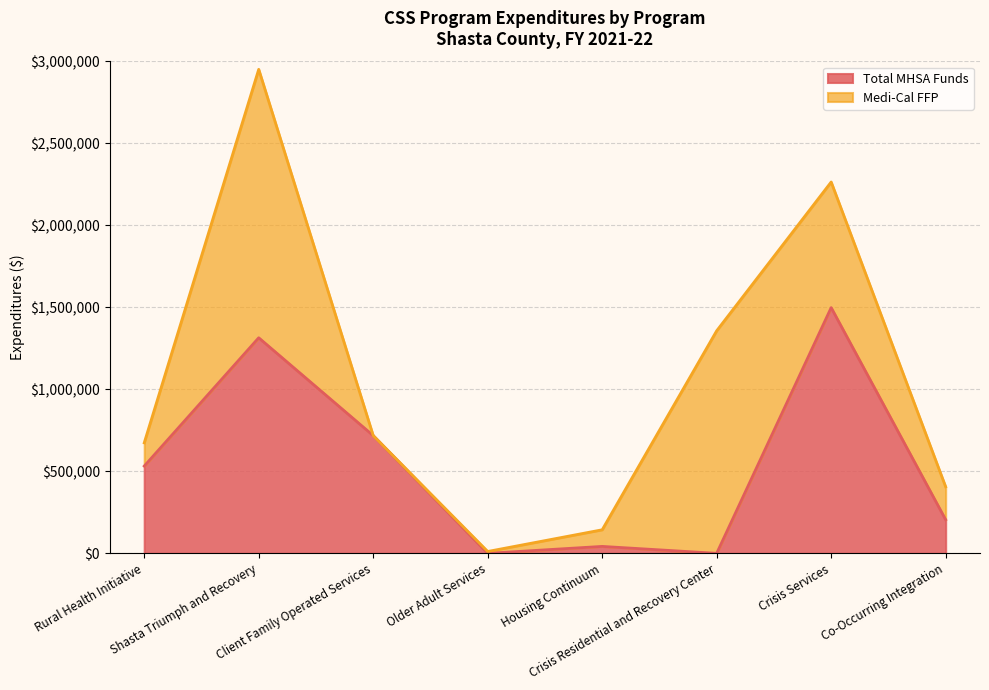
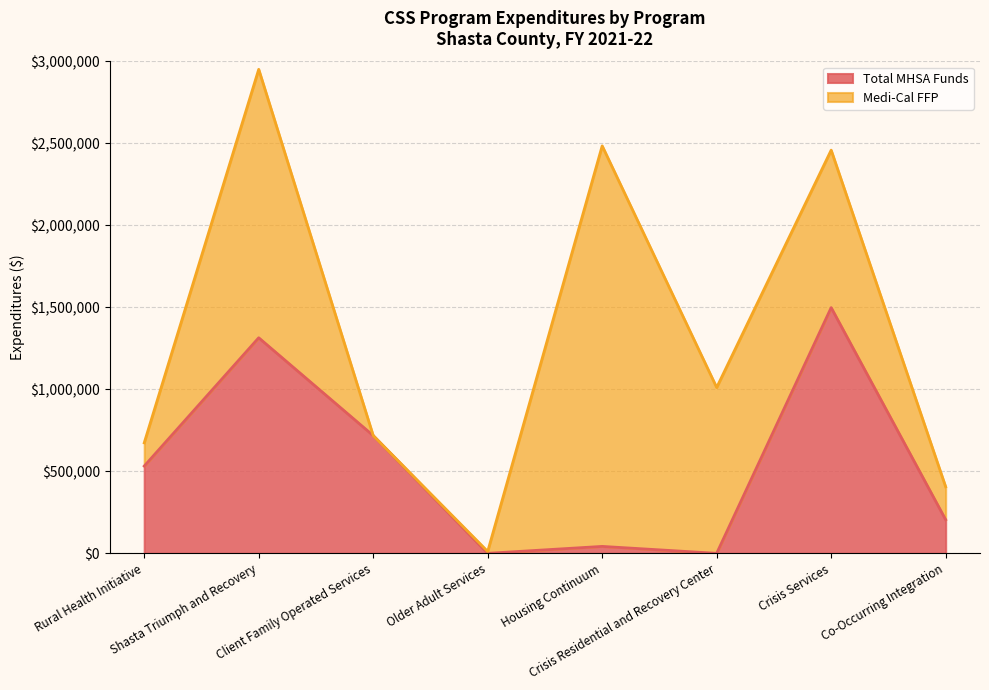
Medi-Cal FFP, Housing Continuum: $100,000 -> $2,440,000
Medi-Cal FFP, Crisis Residential and Recovery Center: $1,360,000 -> $1,010,000
Medi-Cal FFP, Crisis Services: $770,000 -> $960,000
